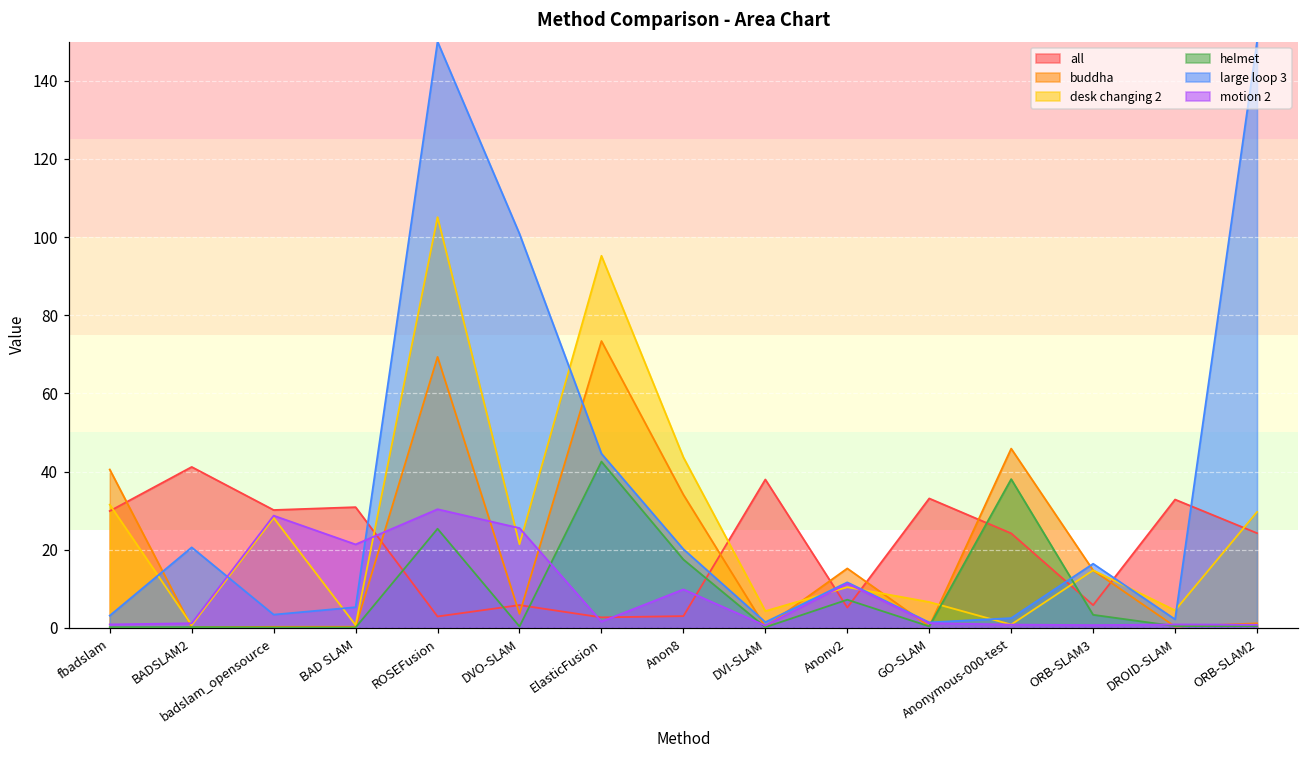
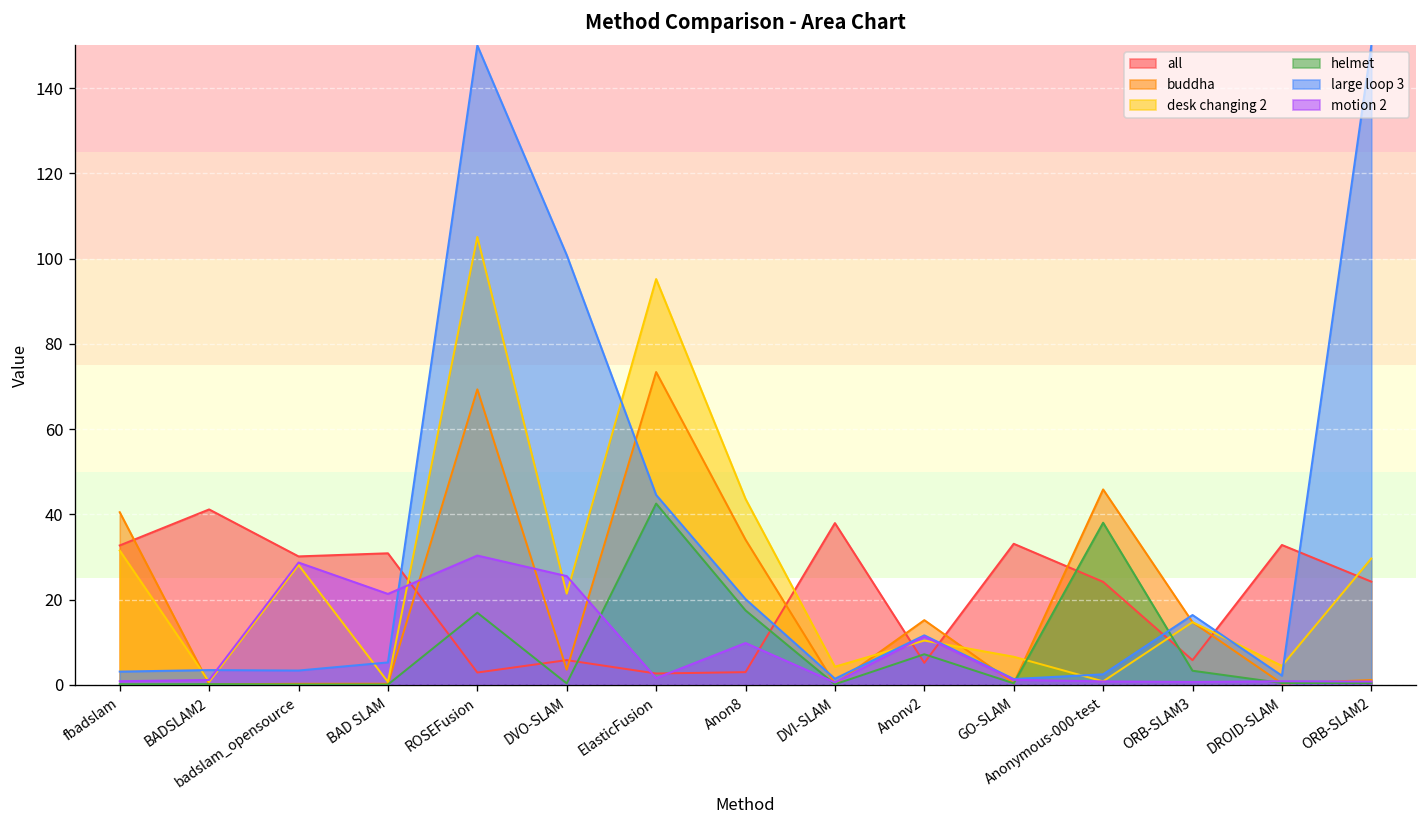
all, fbadslam: 30 -> 33
large loop 3, BADSLAM2: 21 -> 4
helmet, ROSEFusion: 25 -> 17
